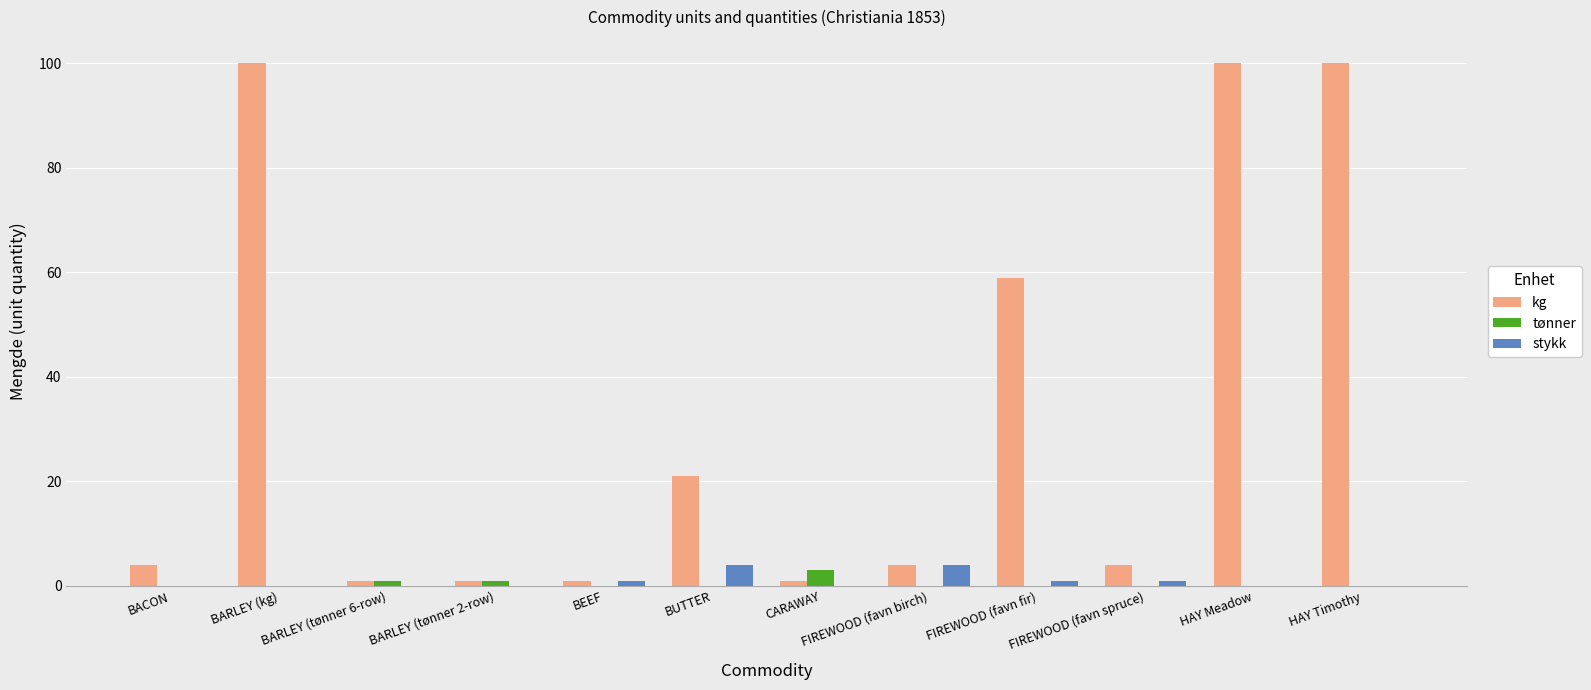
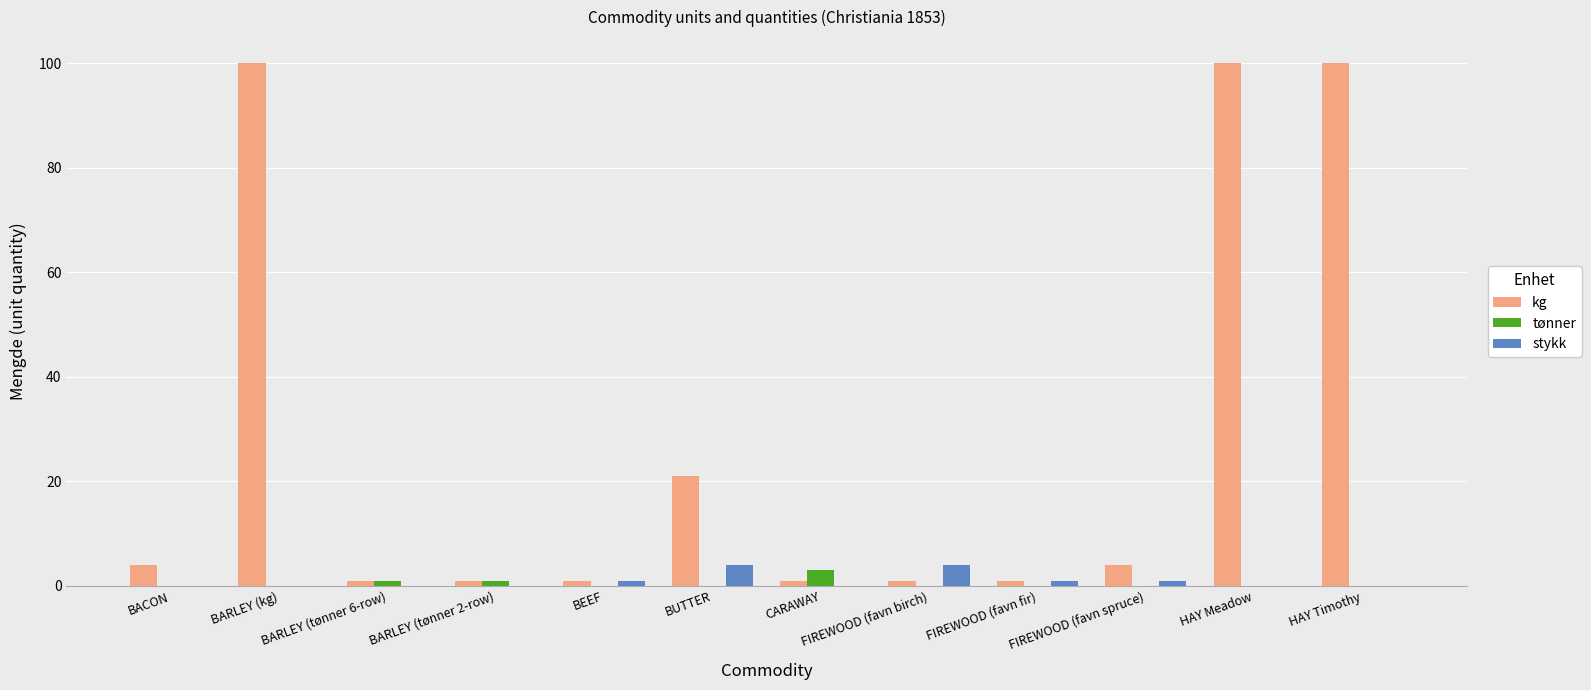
kg, FIREWOOD (favn birch): 4 -> 1
kg, FIREWOOD (favn fir): 59 -> 1
